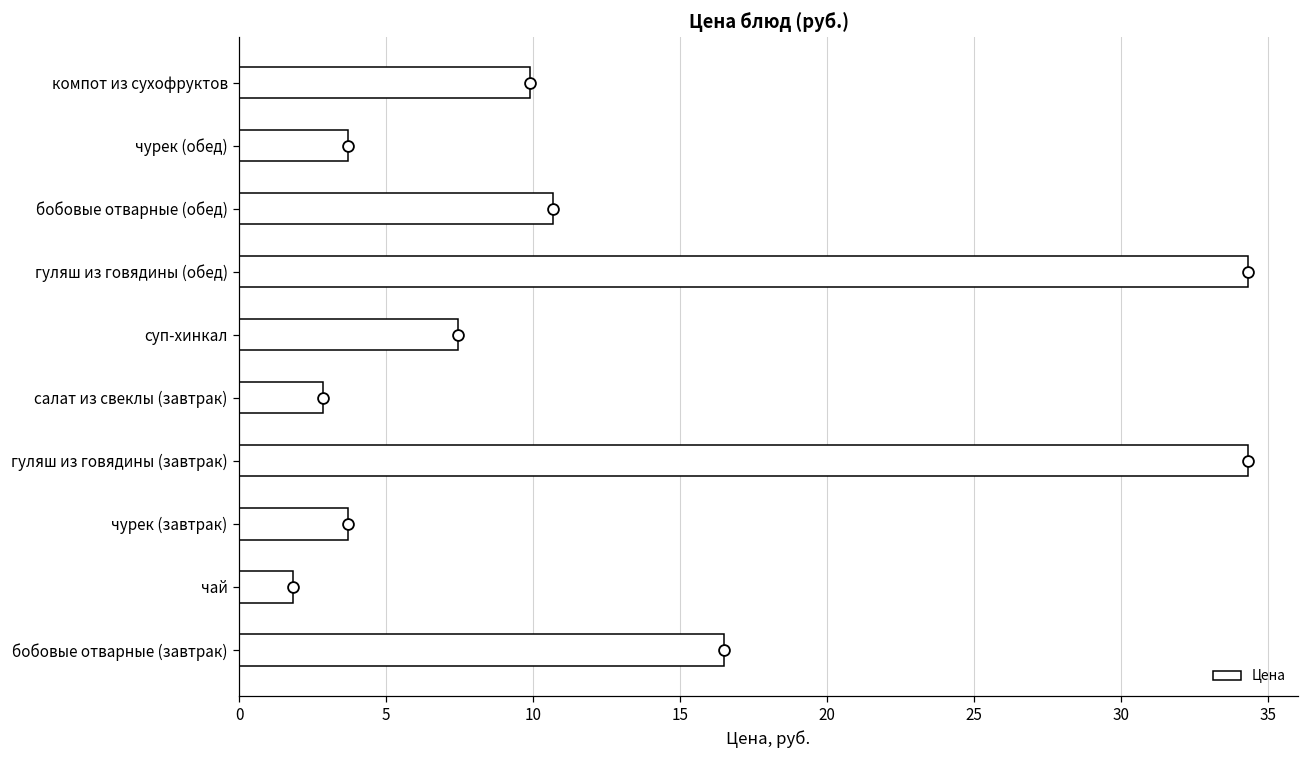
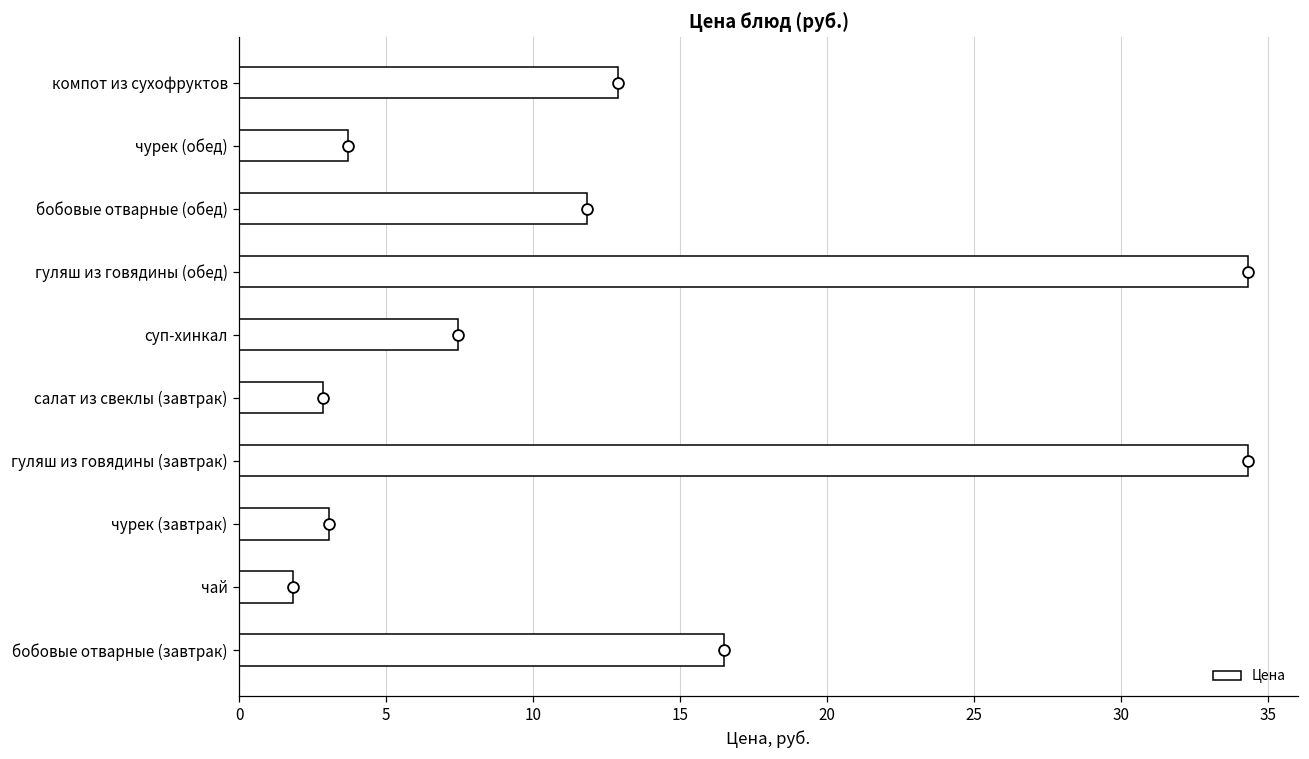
компот из сухофруктов: 9.9 -> 12.9
бобовые отварные (обед): 10.7 -> 11.8
чурек (завтрак): 3.7 -> 3.1
